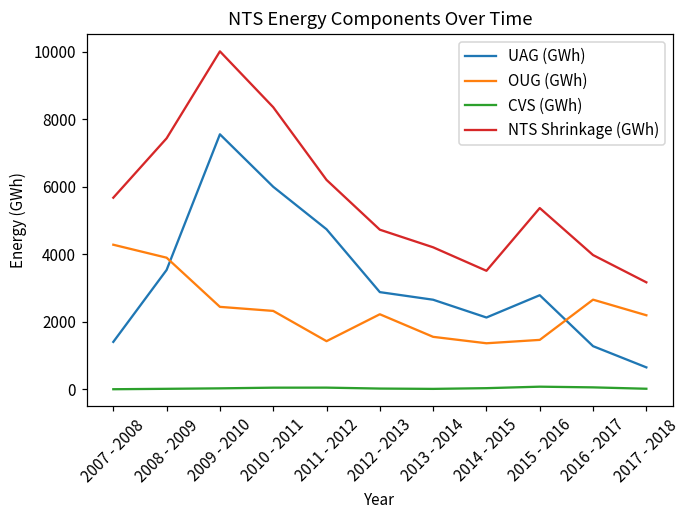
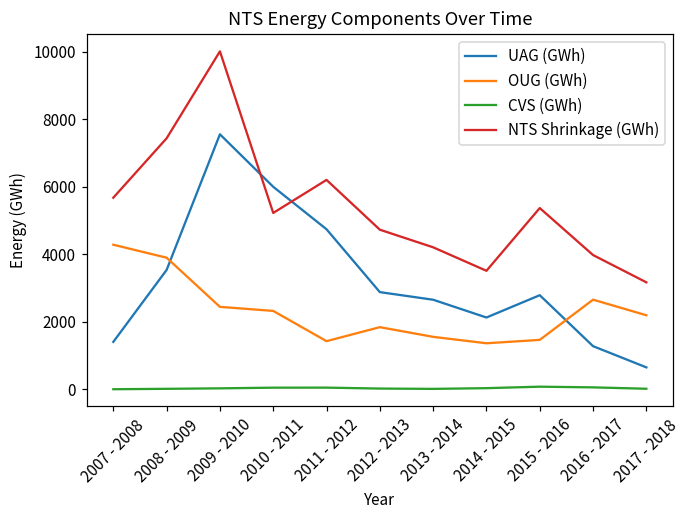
NTS Shrinkage (GWh), 2010 - 2011: 8400 -> 5200
OUG (GWh), 2012 - 2013: 2200 -> 1800
